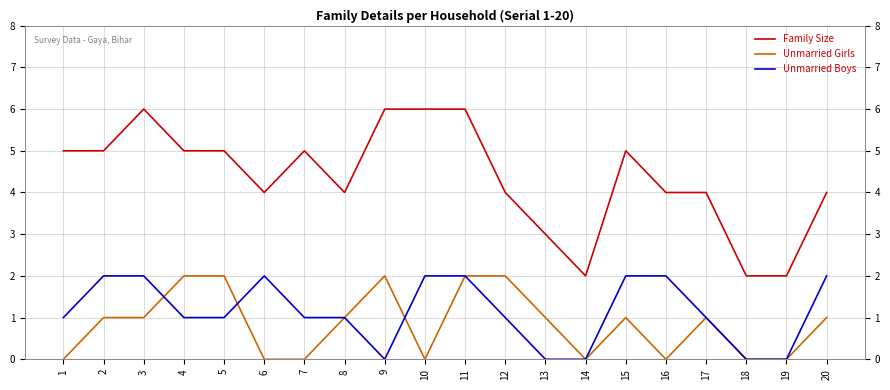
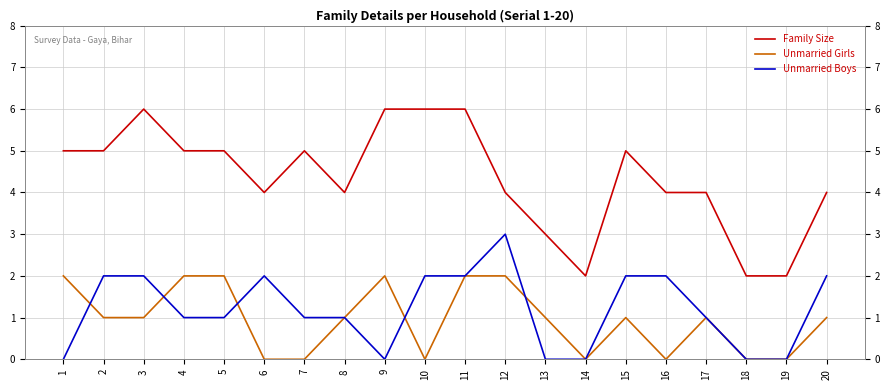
Unmarried Girls, 1: 0 -> 2
Unmarried Boys, 1: 1 -> 0
Unmarried Boys, 12: 1 -> 3
